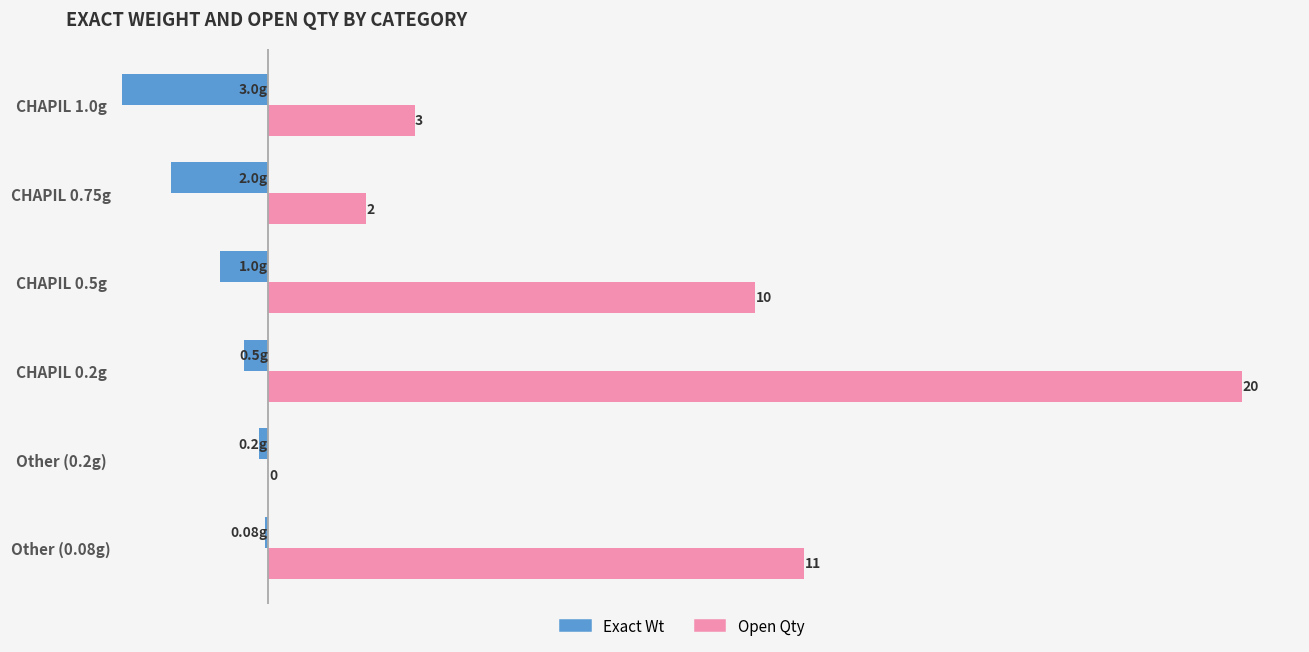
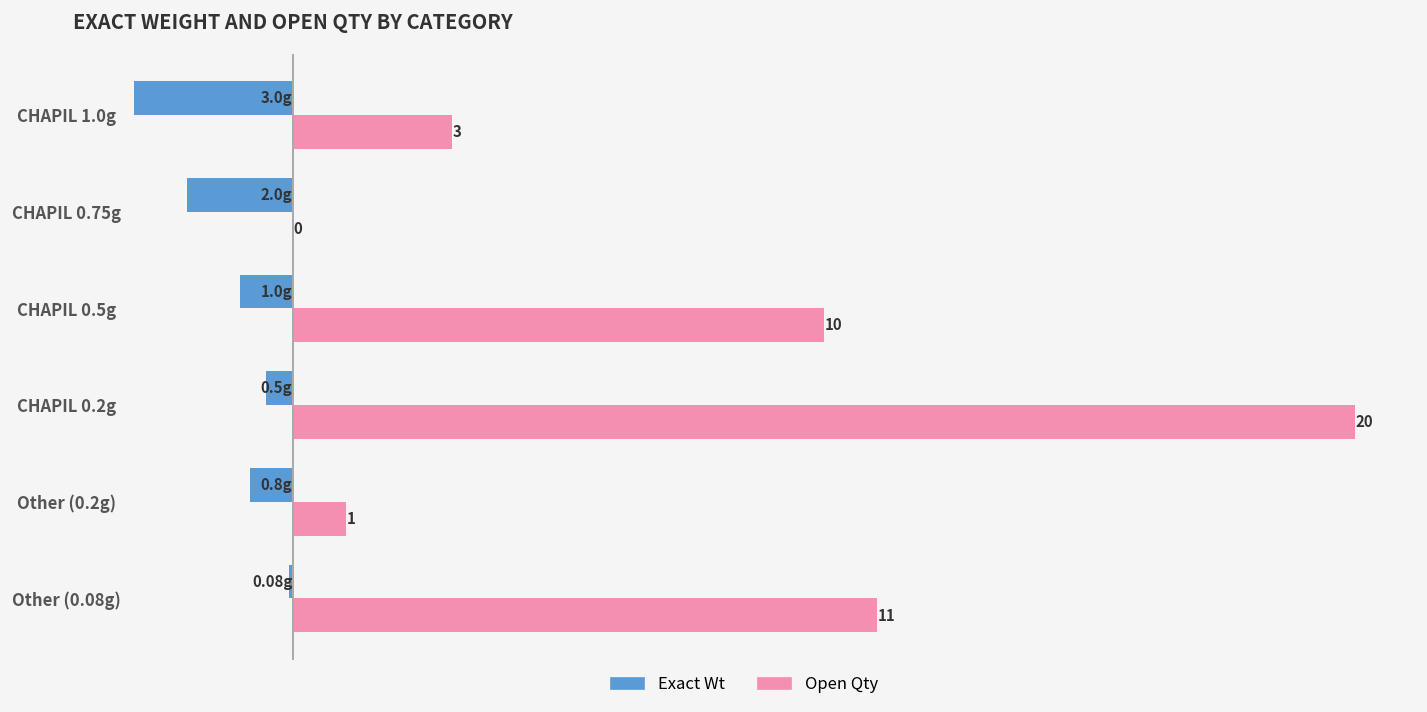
Open Qty, CHAPIL 0.75g: 2 -> 0
Exact Wt, Other (0.2g): 0.2g -> 0.8g
Open Qty, Other (0.2g): 0 -> 1
